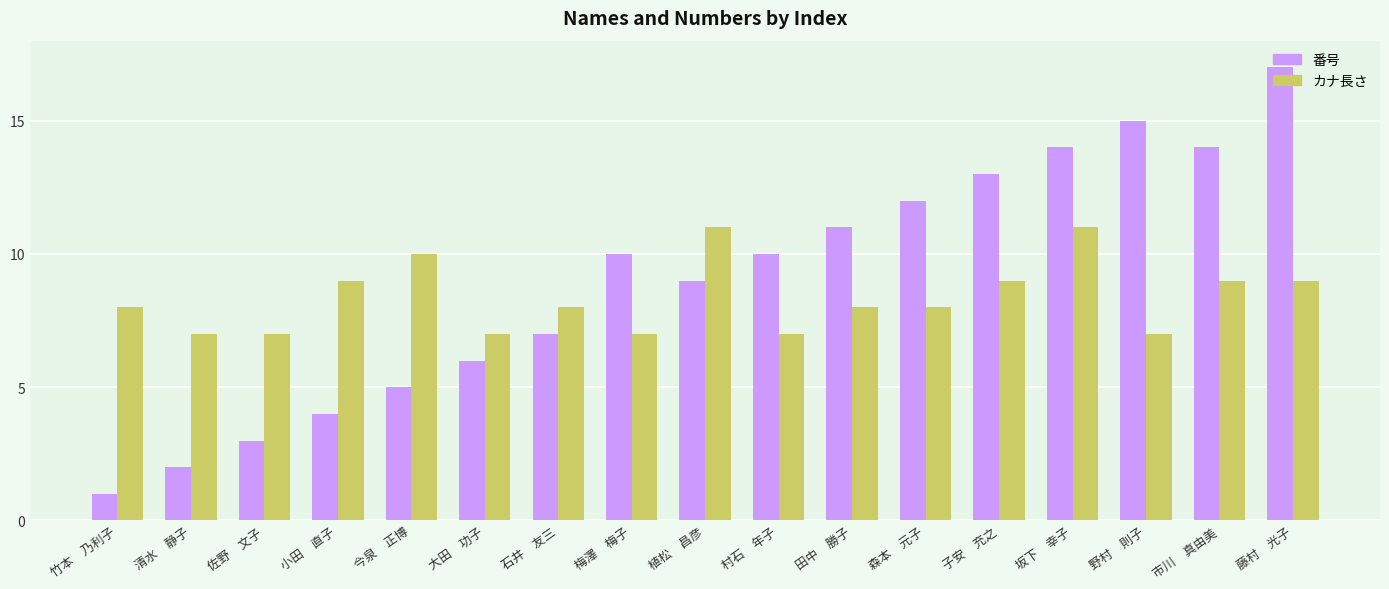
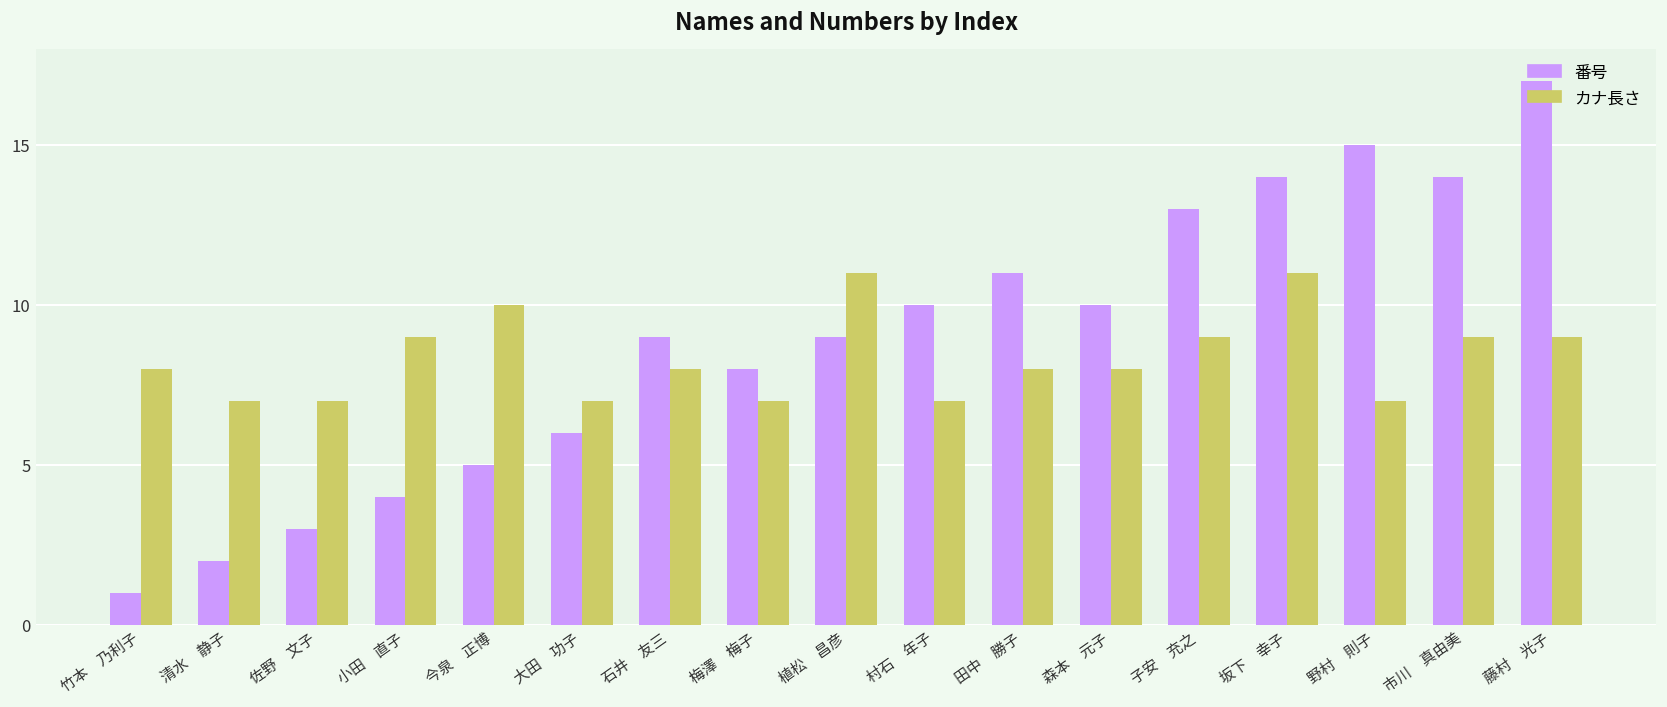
番号, 石井 友三: 7 -> 9
番号, 梅澤 梅子: 10 -> 8
番号, 森本 元子: 12 -> 10
